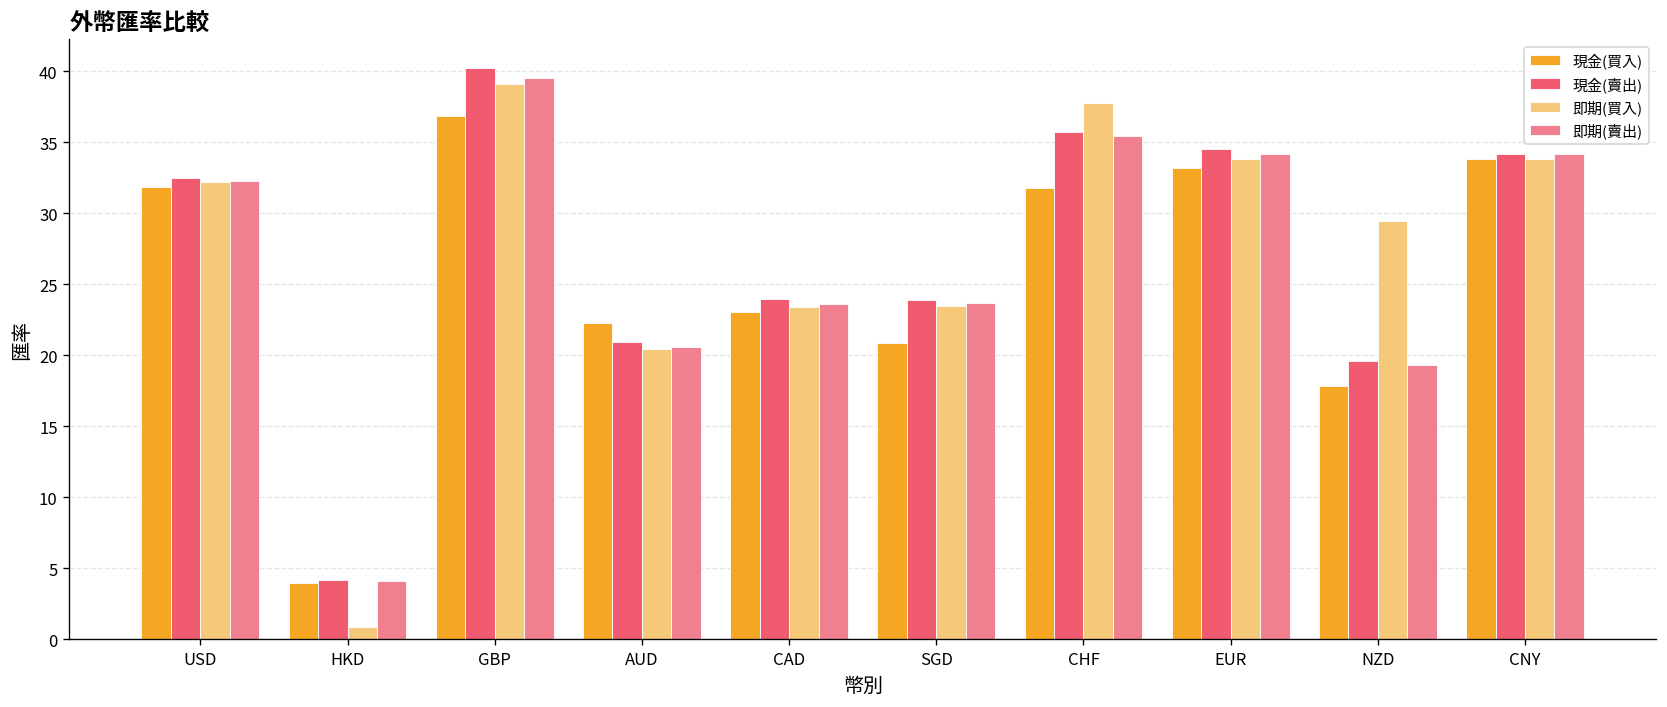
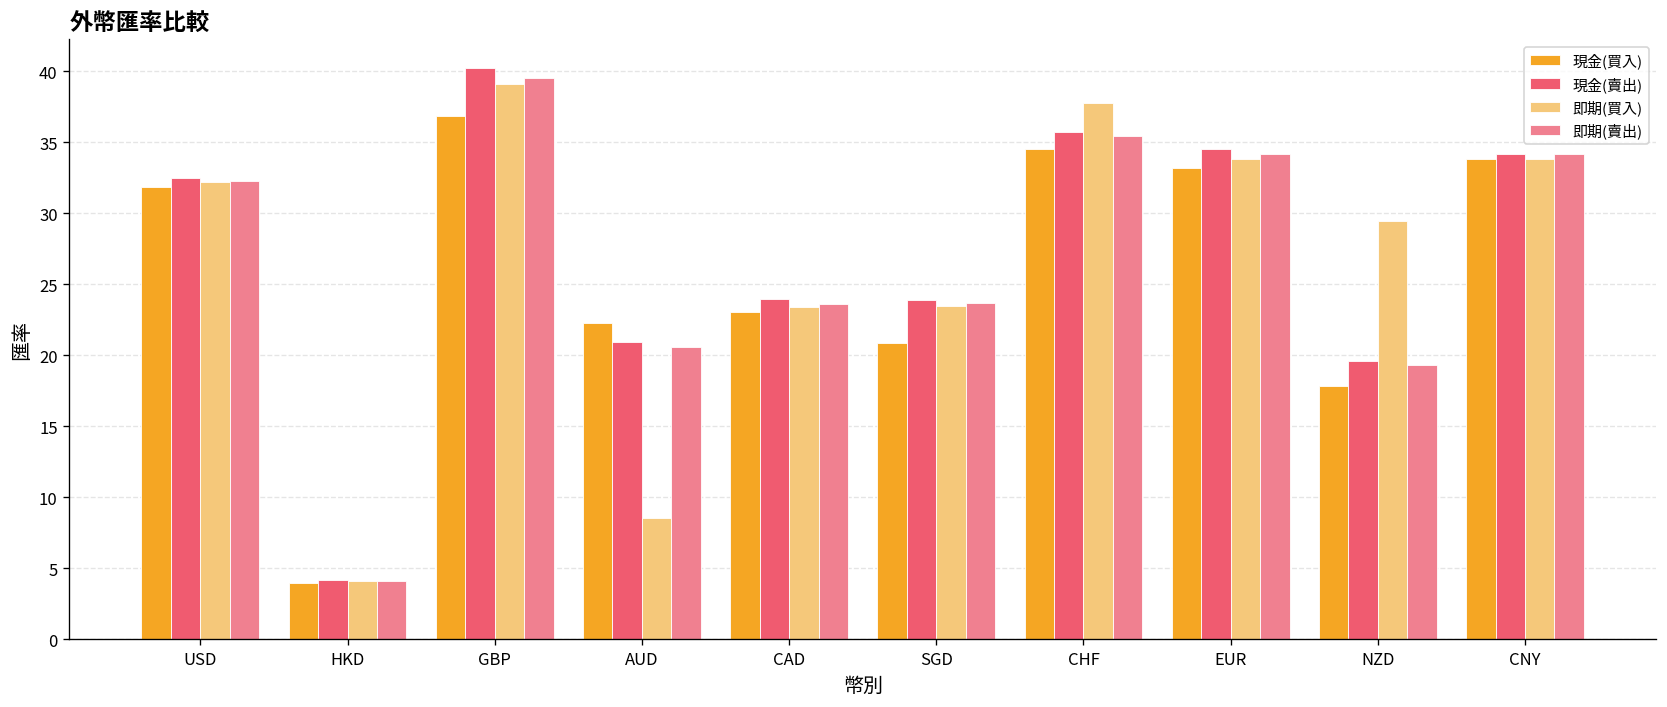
即期(買入), HKD: 0.9 -> 4.1
即期(買入), AUD: 20.4 -> 8.6
現金(買入), CHF: 31.8 -> 34.5
